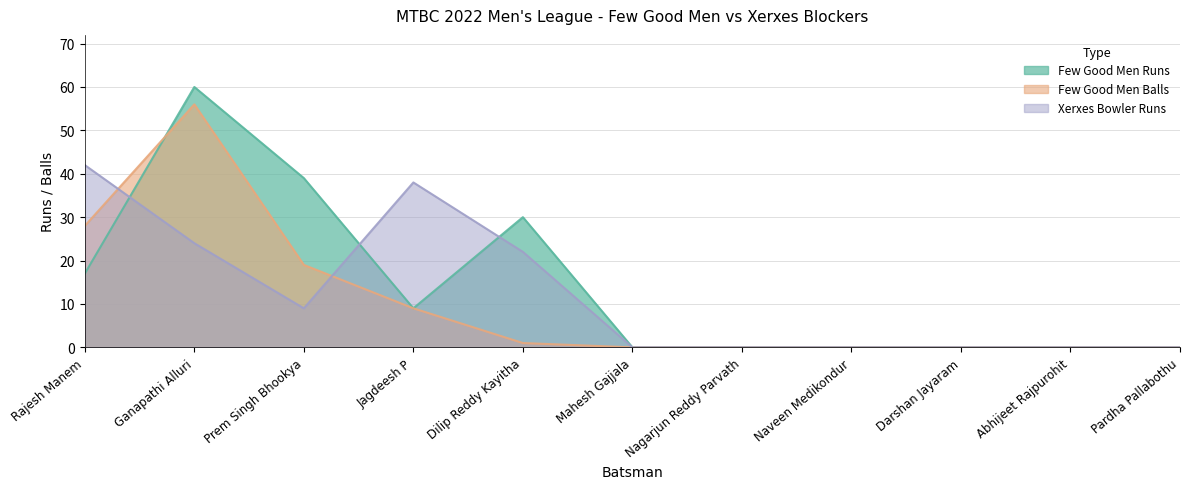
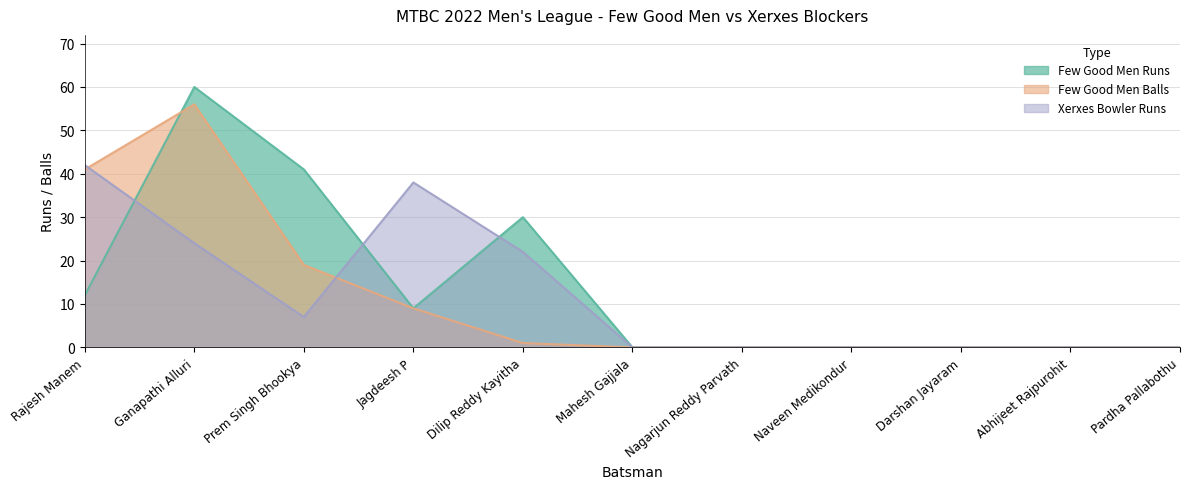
Few Good Men Runs, Rajesh Manem: 17 -> 12
Few Good Men Balls, Rajesh Manem: 28 -> 41
Few Good Men Runs, Prem Singh Bhookya: 39 -> 41
Xerxes Bowler Runs, Prem Singh Bhookya: 9 -> 7
